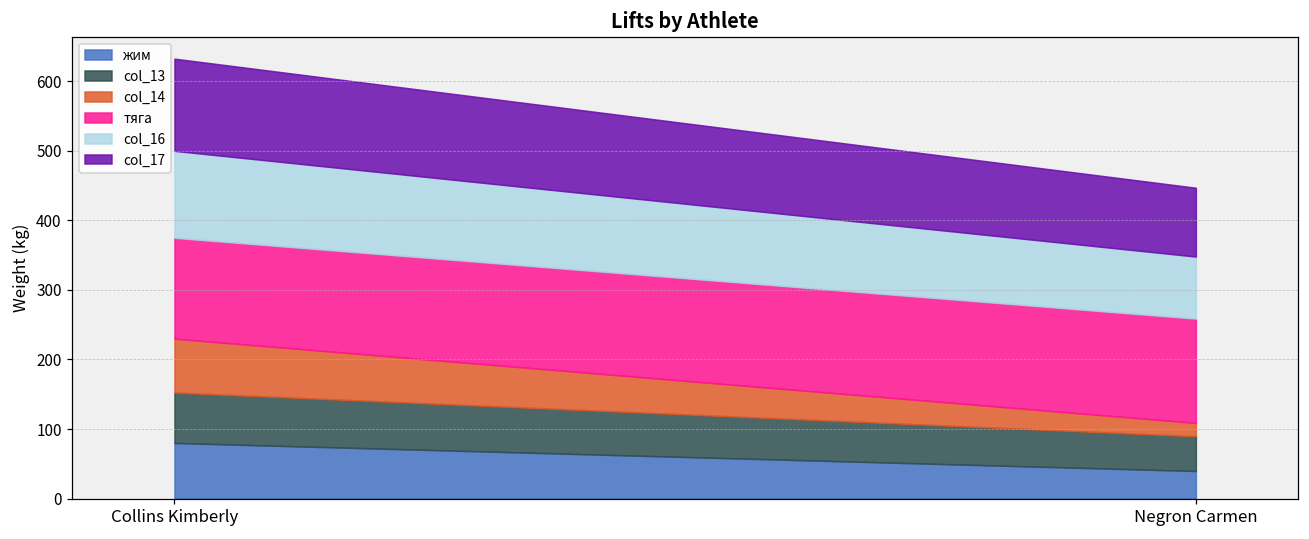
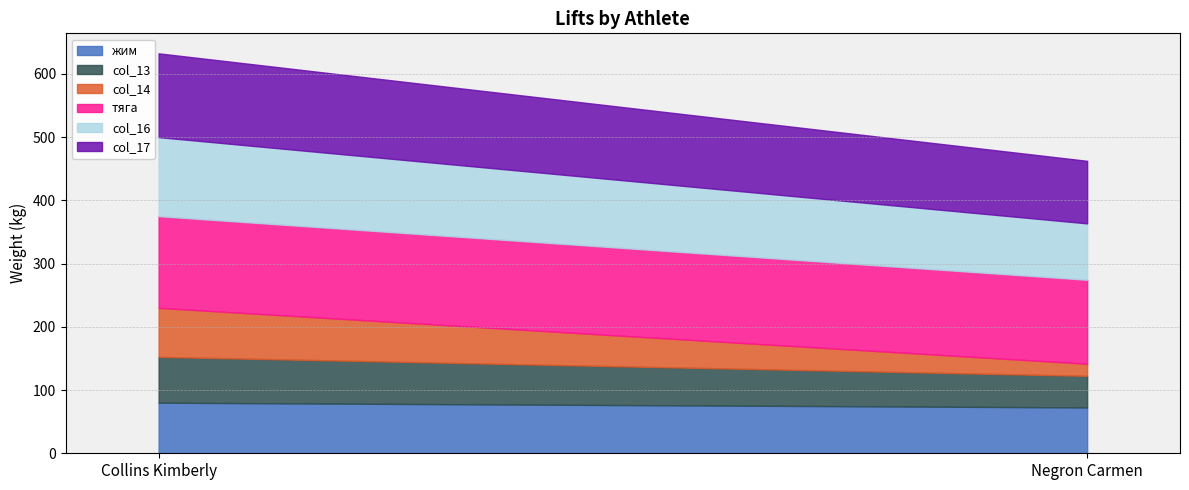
жим, Negron Carmen: 40 -> 70
тяга, Negron Carmen: 150 -> 130
